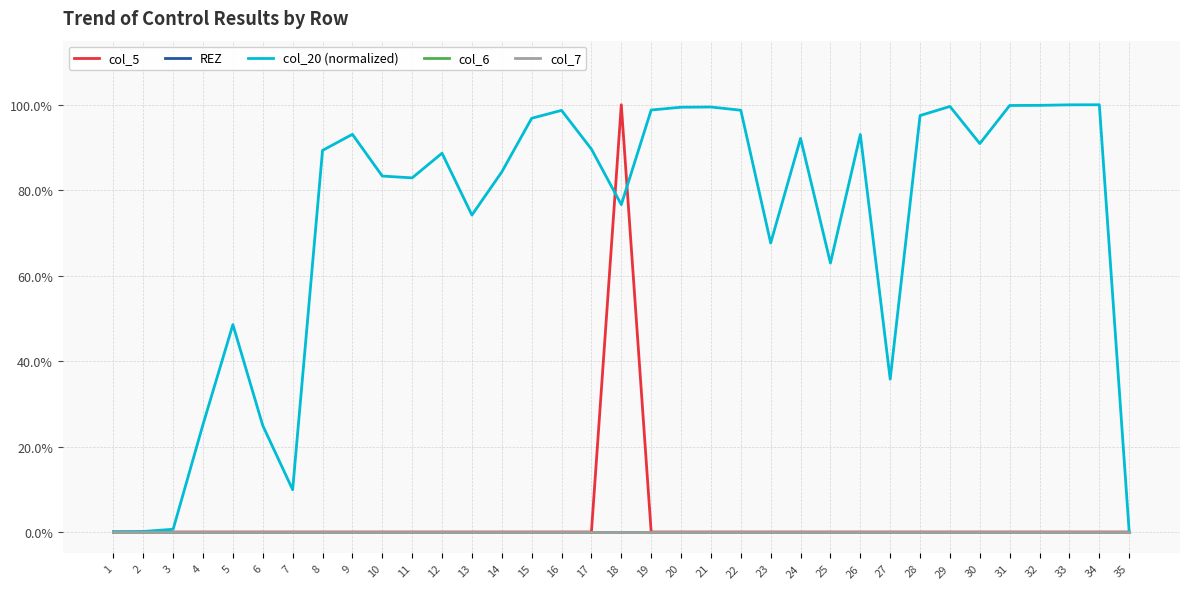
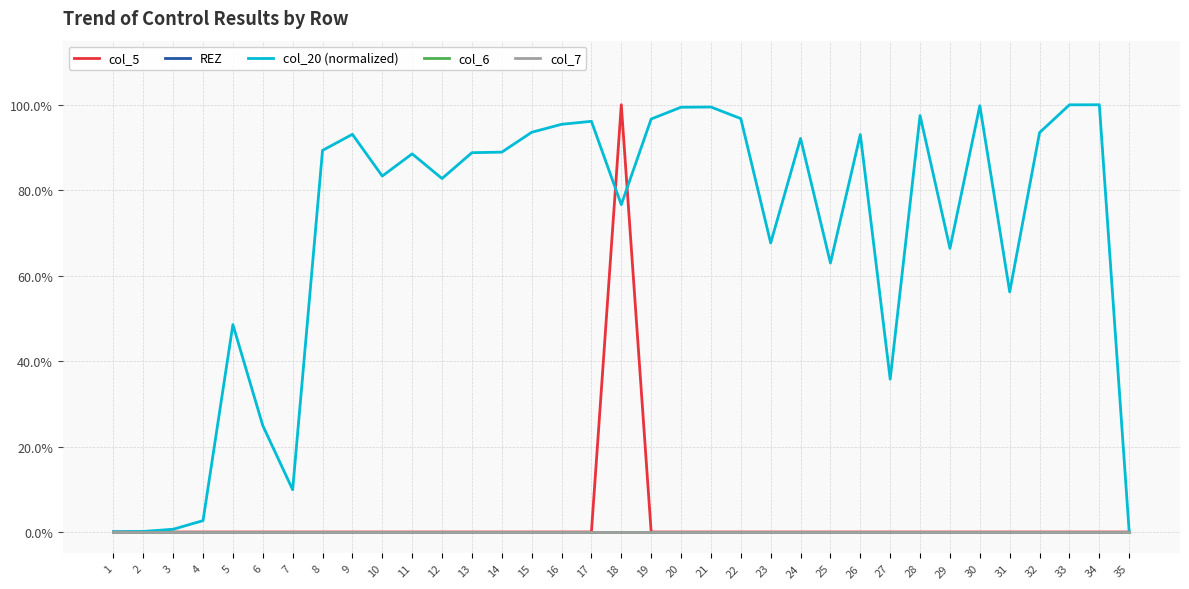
col_20 (normalized), 4: 25% -> 3%
col_20 (normalized), 11: 83% -> 89%
col_20 (normalized), 12: 89% -> 83%
col_20 (normalized), 13: 74% -> 89%
col_20 (normalized), 14: 84% -> 89%
col_20 (normalized), 15: 97% -> 94%
col_20 (normalized), 16: 99% -> 95%
col_20 (normalized), 17: 90% -> 96%
col_20 (normalized), 19: 99% -> 97%
col_20 (normalized), 22: 99% -> 97%
col_20 (normalized), 29: 100% -> 66%
col_20 (normalized), 30: 91% -> 100%
col_20 (normalized), 31: 100% -> 56%
col_20 (normalized), 32: 100% -> 93%
